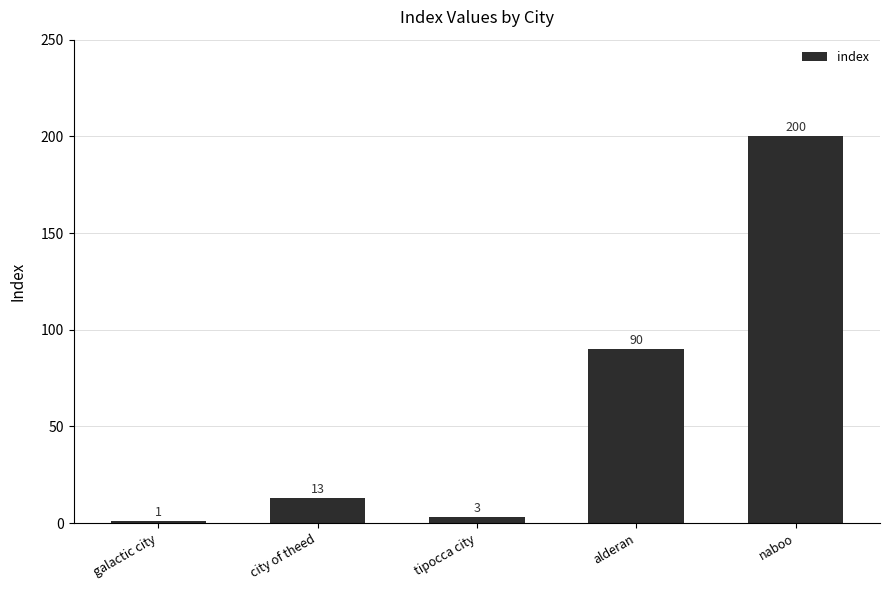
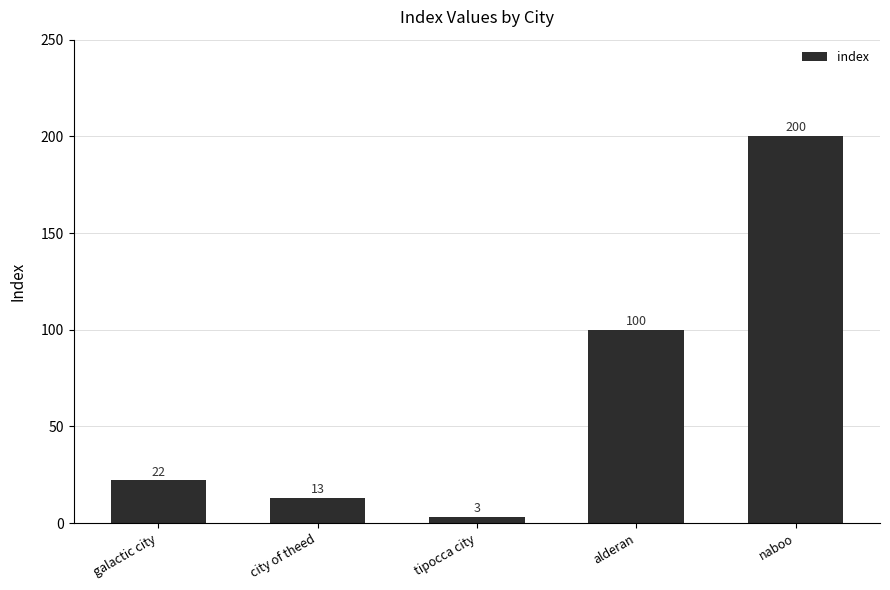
galactic city: 1 -> 22
alderan: 90 -> 100
